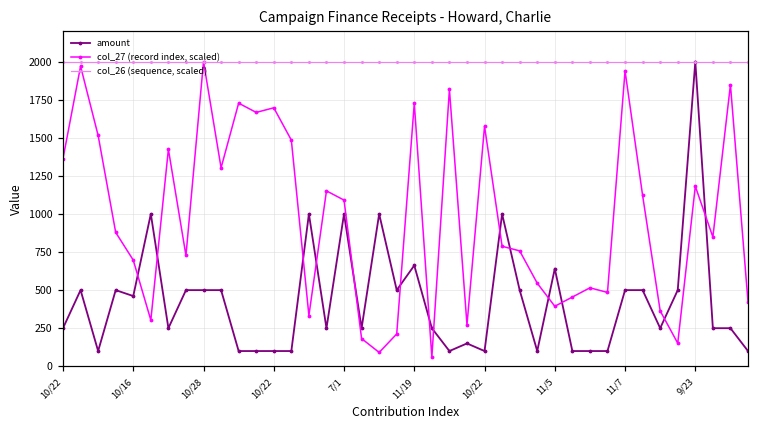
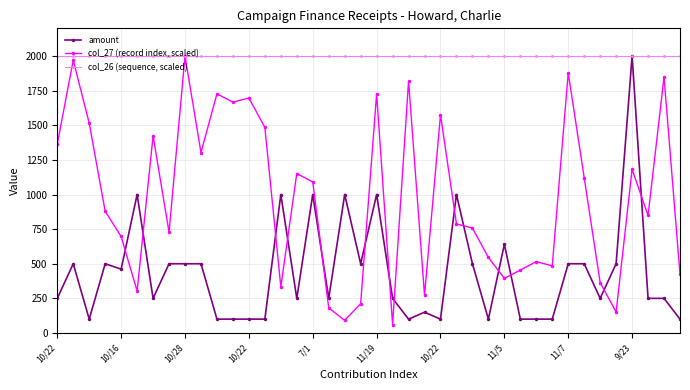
amount, 11/19: 660 -> 1000
col_27 (record index, scaled), 11/7: 1940 -> 1880
